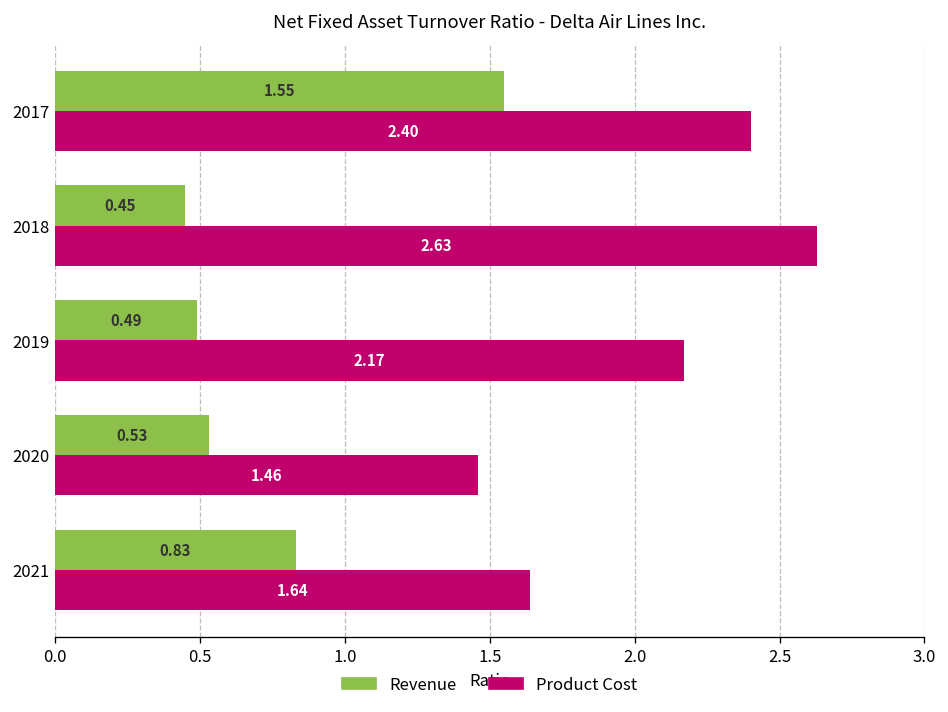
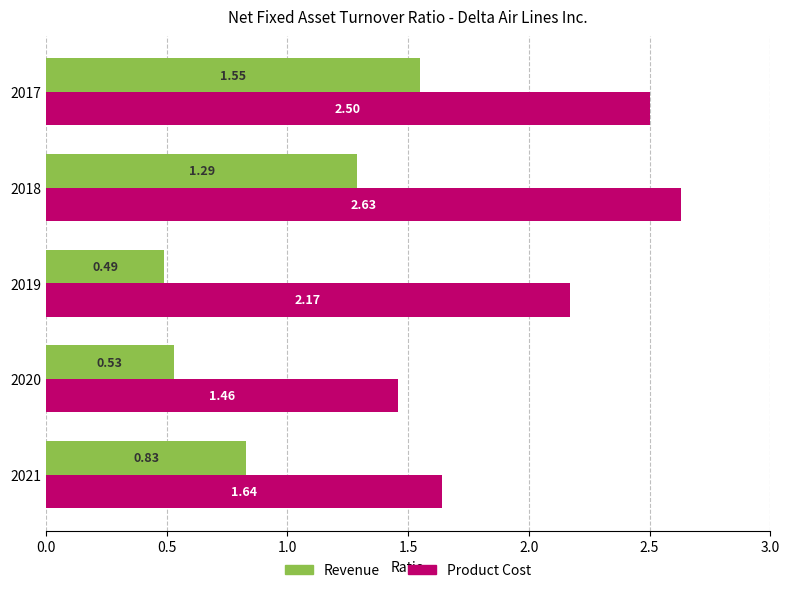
Product Cost, 2017: 2.40 -> 2.50
Revenue, 2018: 0.45 -> 1.29
